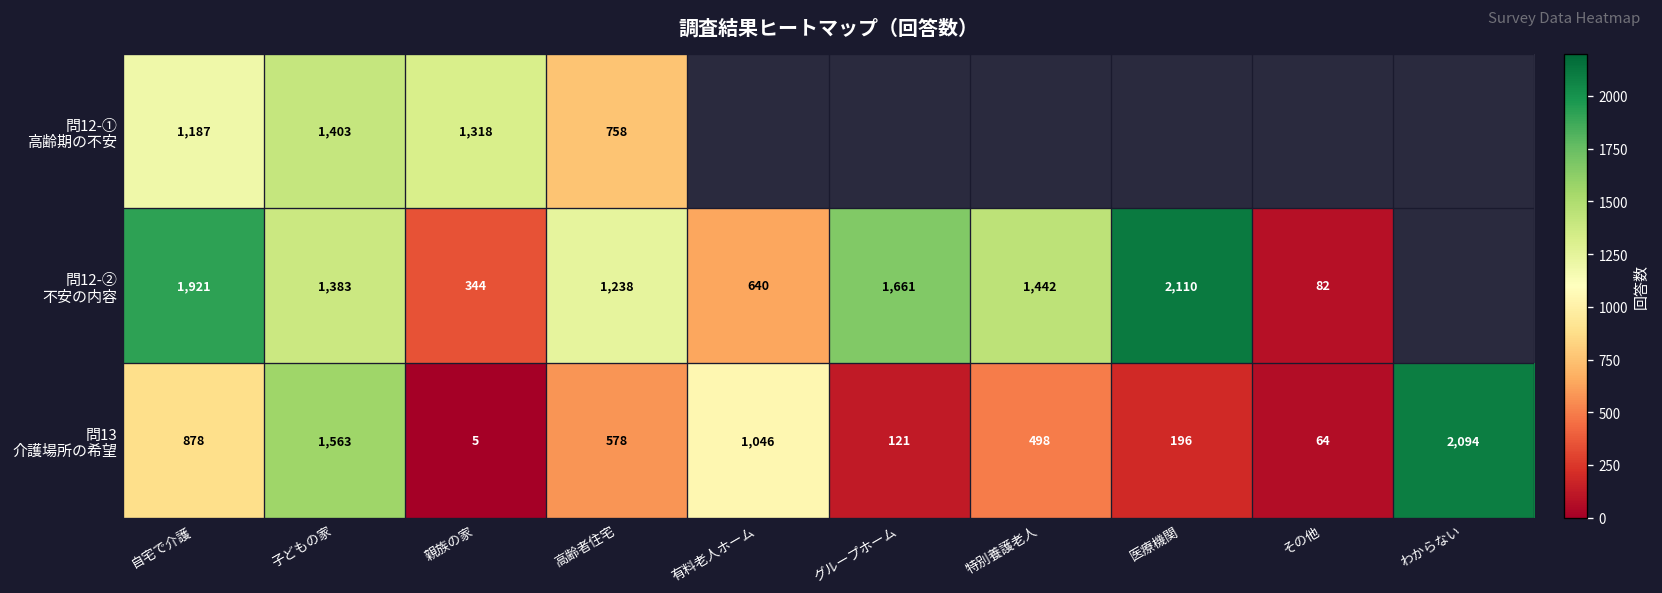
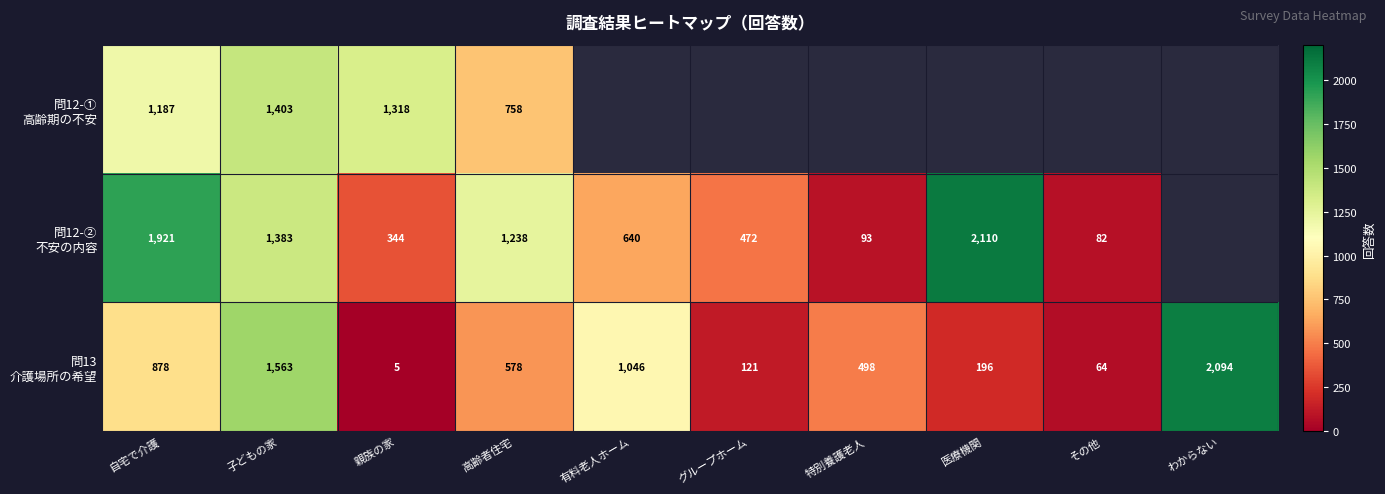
問12-② 不安の内容, グループホーム: 1,661 -> 472
問12-② 不安の内容, 特別養護老人: 1,442 -> 93
